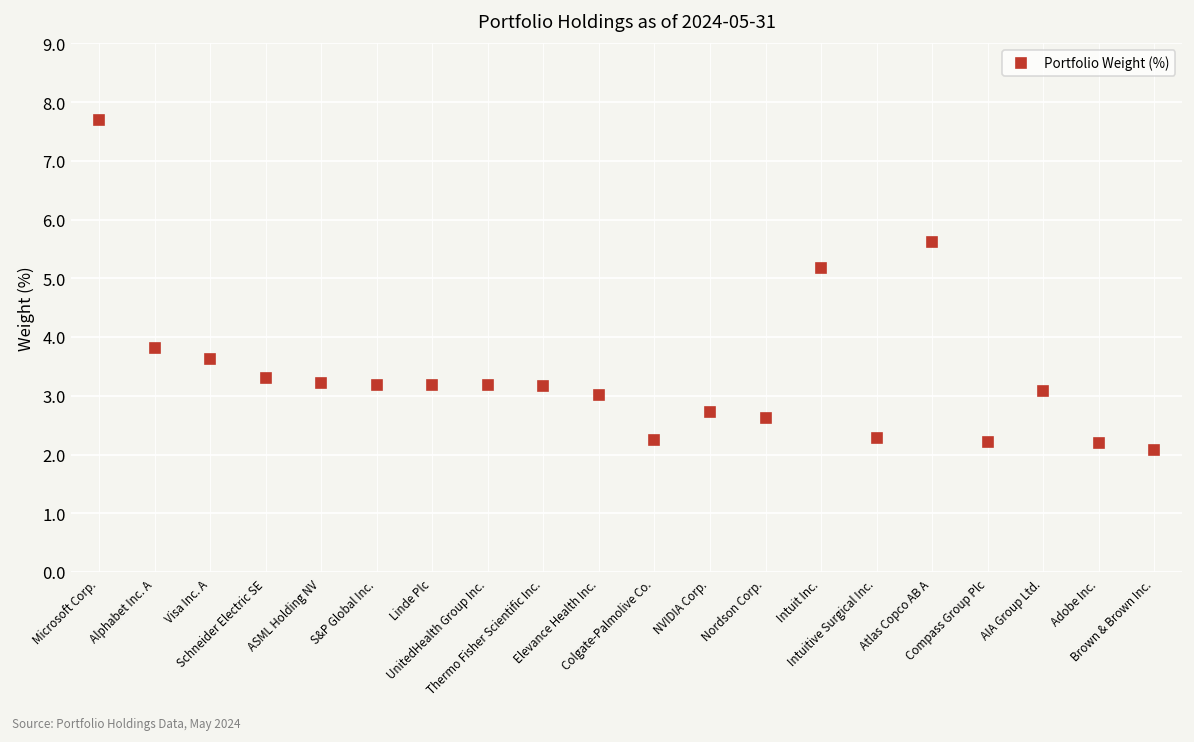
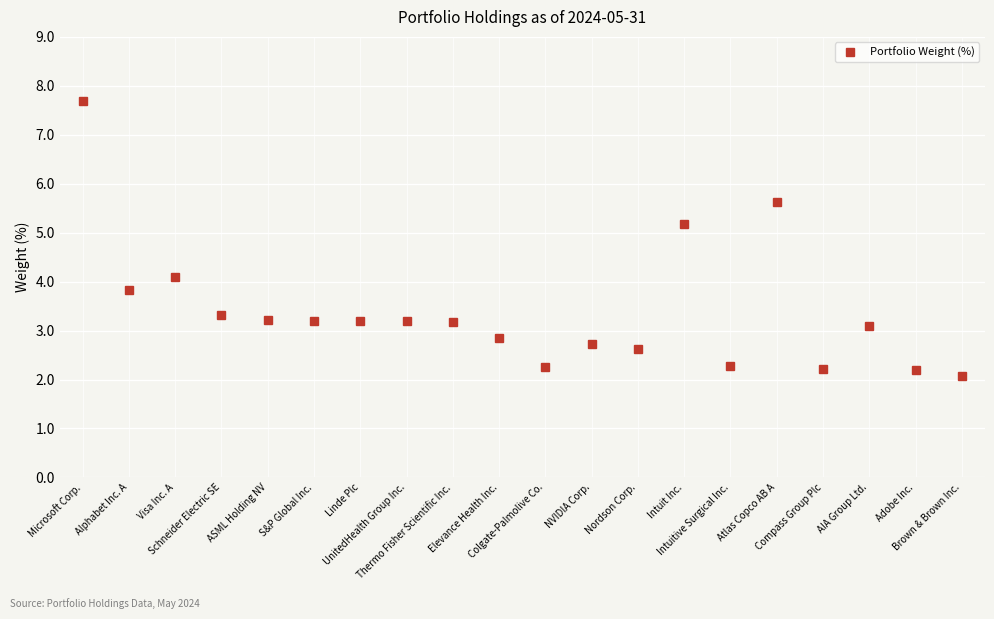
Visa Inc. A: 3.6 -> 4.1
Elevance Health Inc.: 3.0 -> 2.8
